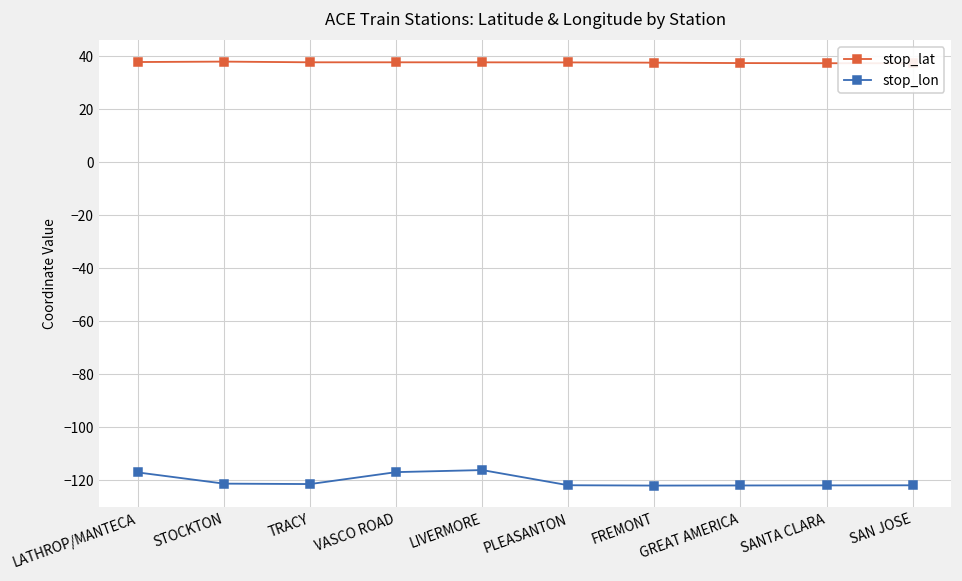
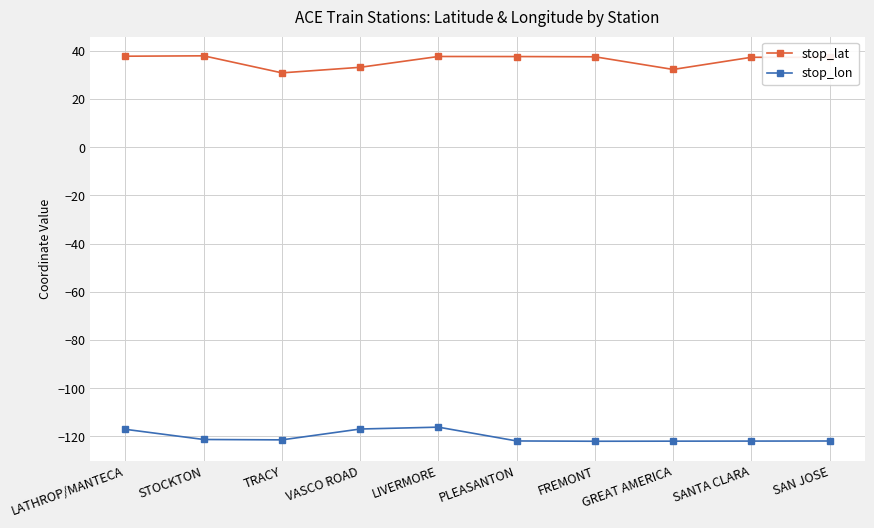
stop_lat, TRACY: 38 -> 31
stop_lat, VASCO ROAD: 38 -> 33
stop_lat, GREAT AMERICA: 37 -> 32
